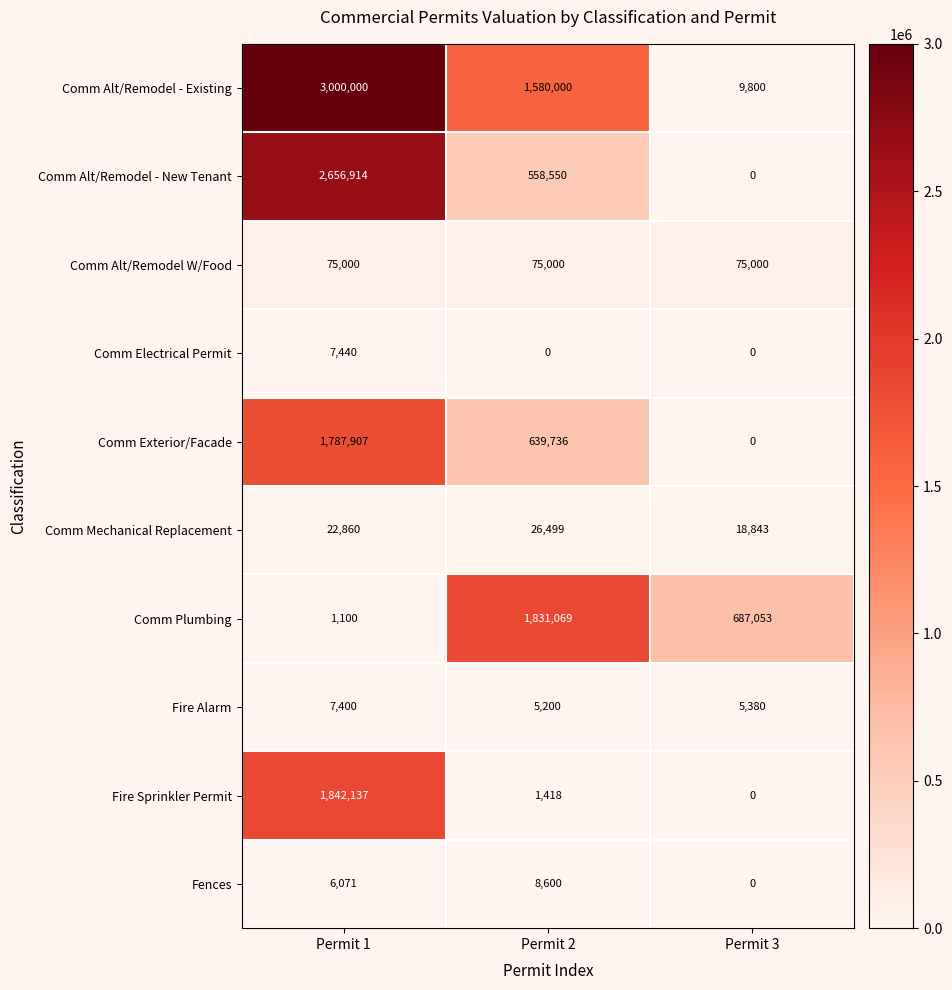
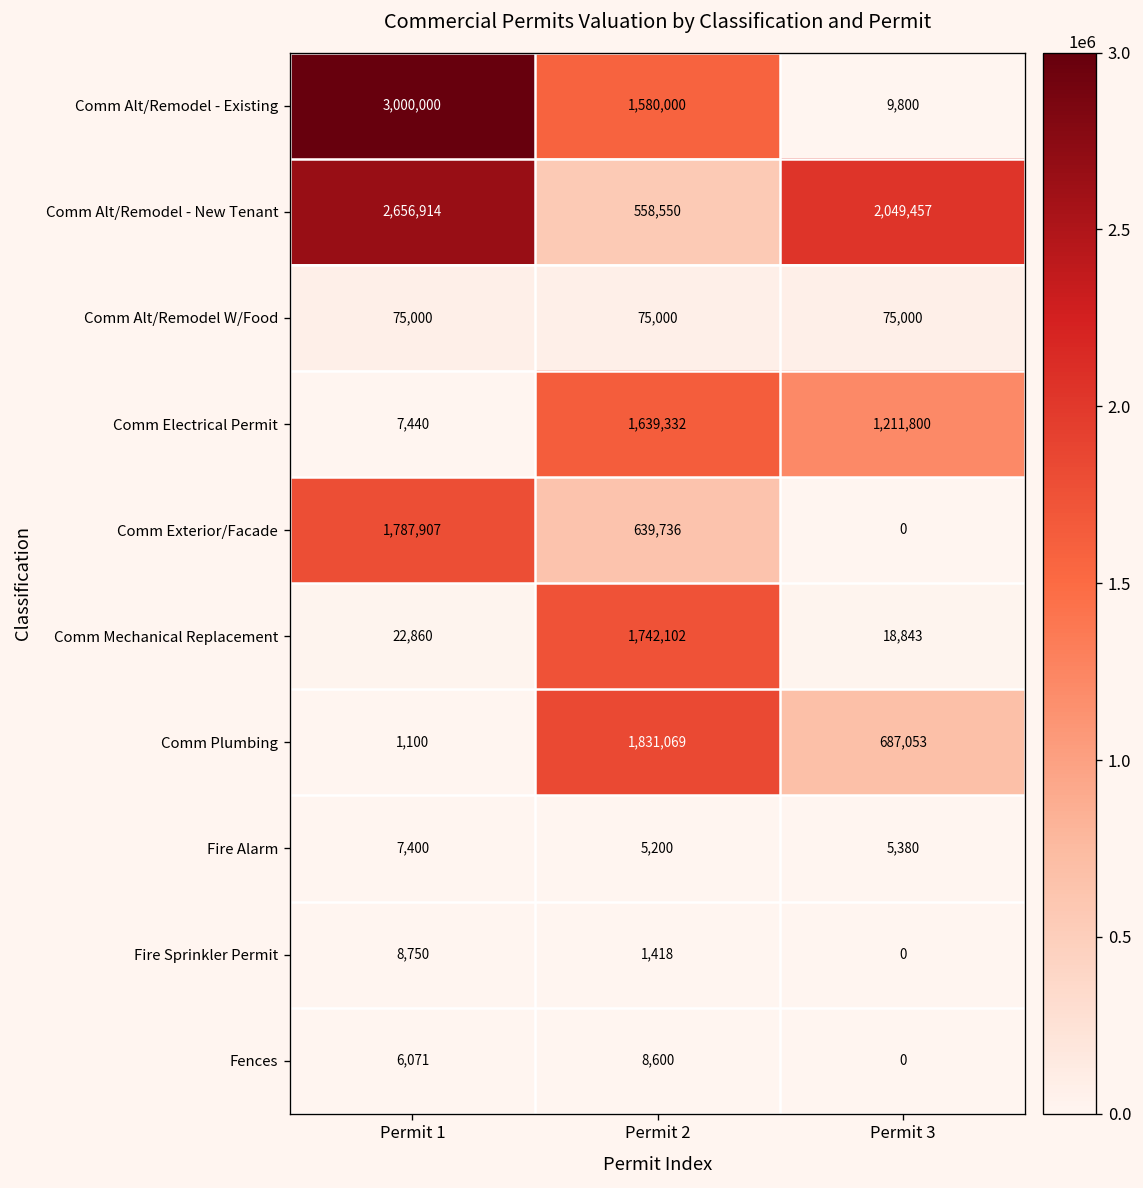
Comm Alt/Remodel - New Tenant, Permit 3: 0 -> 2,049,457
Comm Electrical Permit, Permit 2: 0 -> 1,639,332
Comm Electrical Permit, Permit 3: 0 -> 1,211,800
Comm Mechanical Replacement, Permit 2: 26,499 -> 1,742,102
Fire Sprinkler Permit, Permit 1: 1,842,137 -> 8,750
